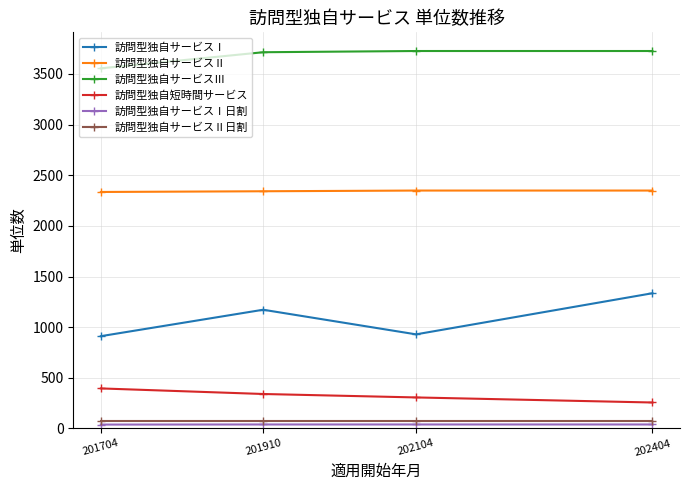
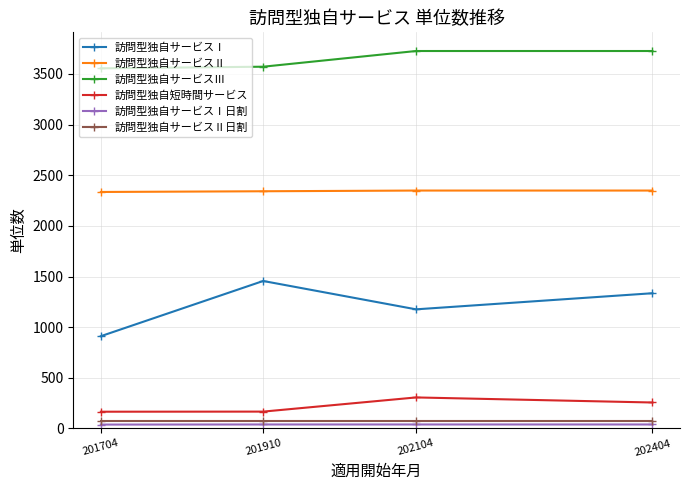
訪問型独自短時間サービス, 201704: 400 -> 170
訪問型独自サービスⅠ, 201910: 1170 -> 1460
訪問型独自サービスⅢ, 201910: 3720 -> 3570
訪問型独自短時間サービス, 201910: 340 -> 170
訪問型独自サービスⅠ, 202104: 930 -> 1180
